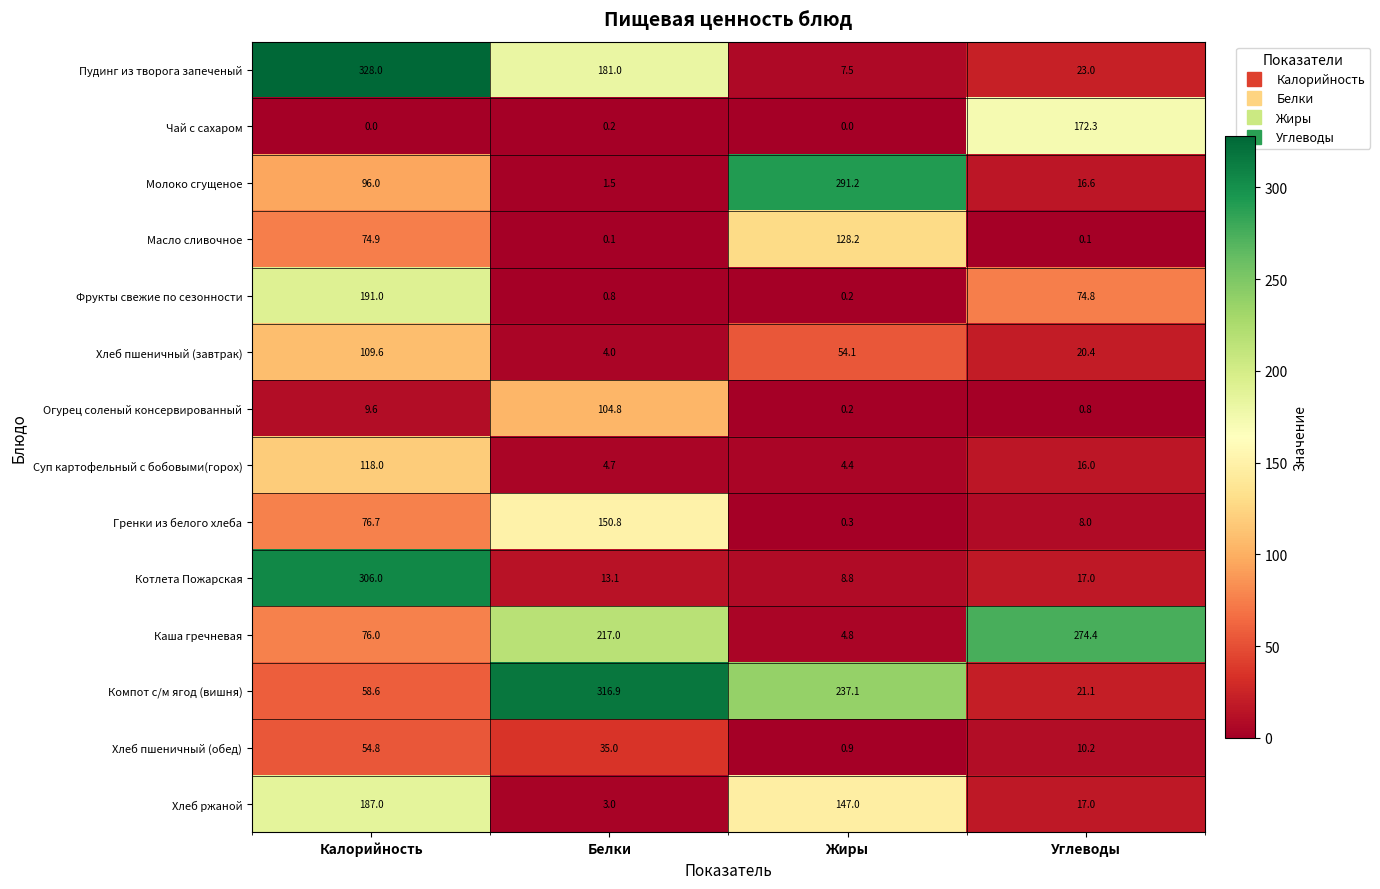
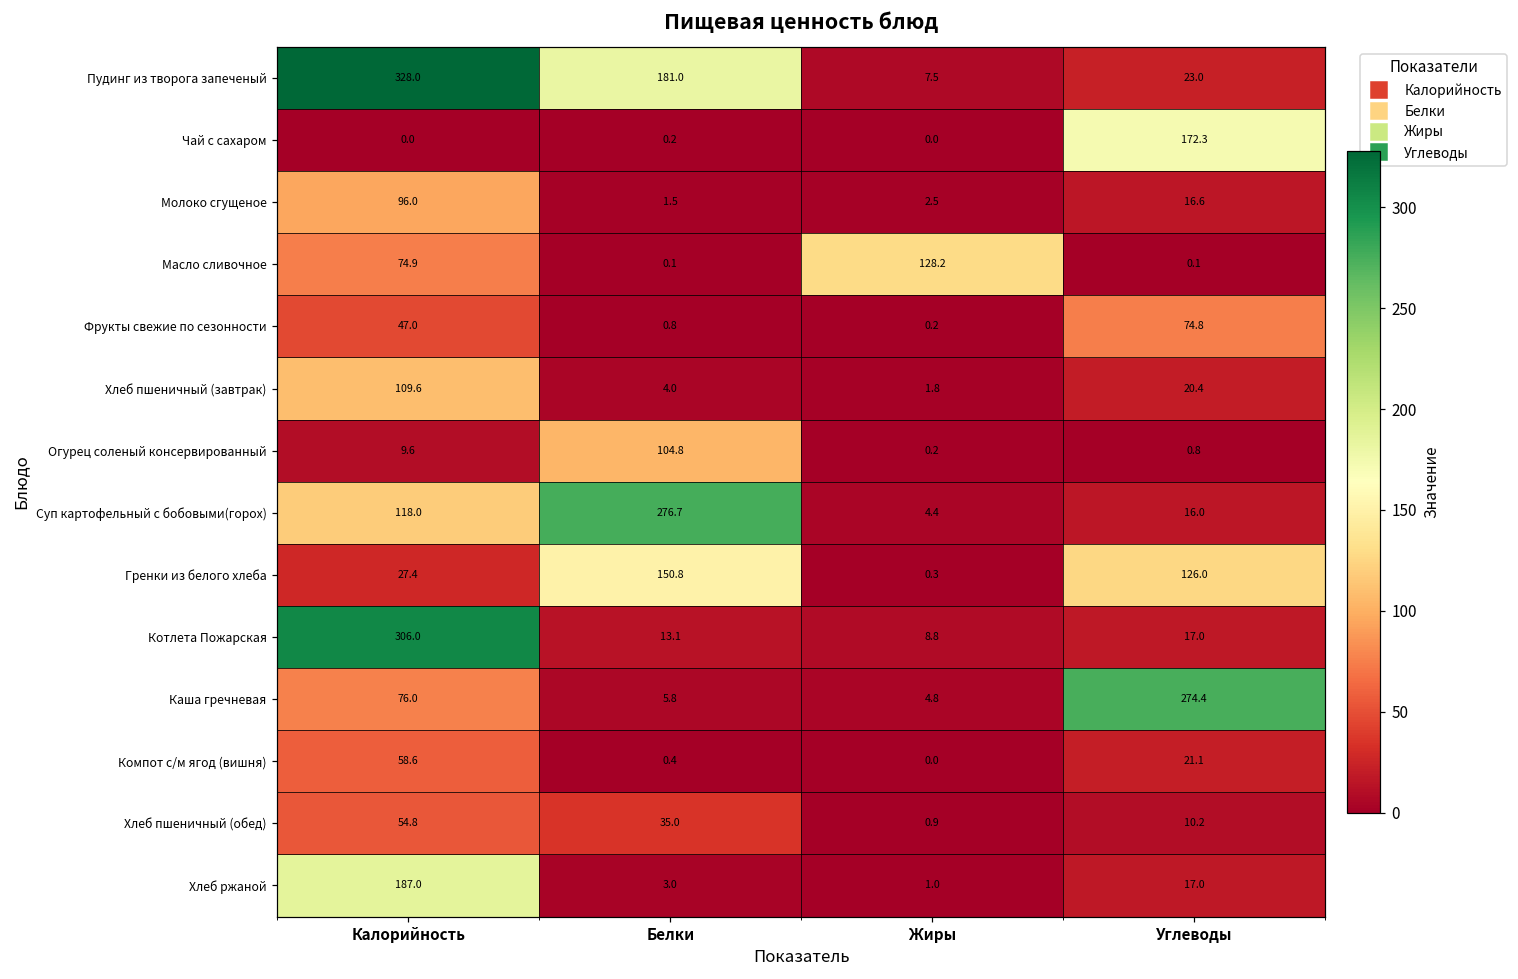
Молоко сгущеное, Жиры: 291.2 -> 2.5
Фрукты свежие по сезонности, Калорийность: 191.0 -> 47.0
Хлеб пшеничный (завтрак), Жиры: 54.1 -> 1.8
Суп картофельный с бобовыми(горох), Белки: 4.7 -> 276.7
Гренки из белого хлеба, Калорийность: 76.7 -> 27.4
Гренки из белого хлеба, Углеводы: 8.0 -> 126.0
Каша гречневая, Белки: 217.0 -> 5.8
Компот с/м ягод (вишня), Белки: 316.9 -> 0.4
Компот с/м ягод (вишня), Жиры: 237.1 -> 0.0
Хлеб ржаной, Жиры: 147.0 -> 1.0
